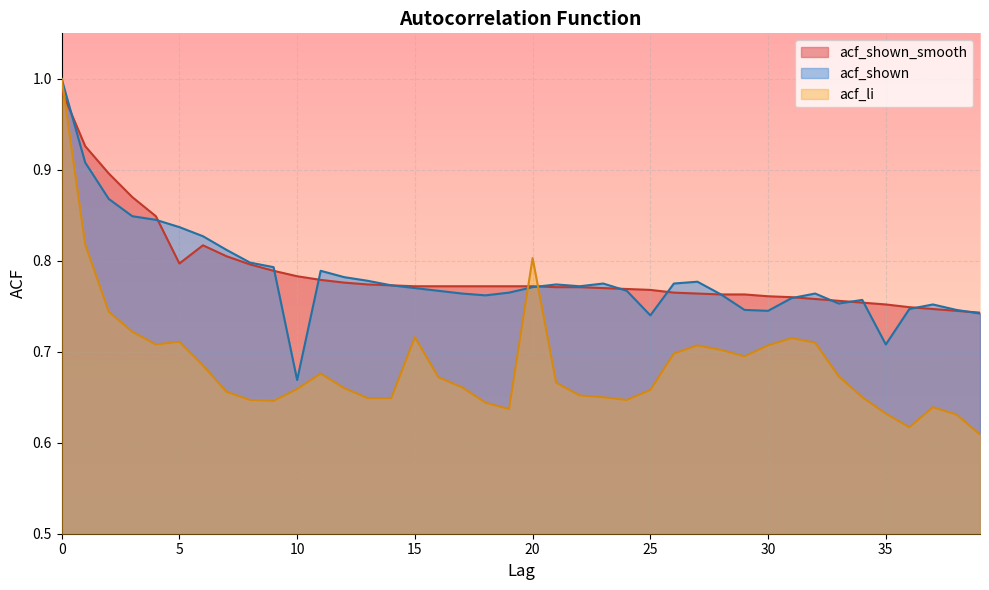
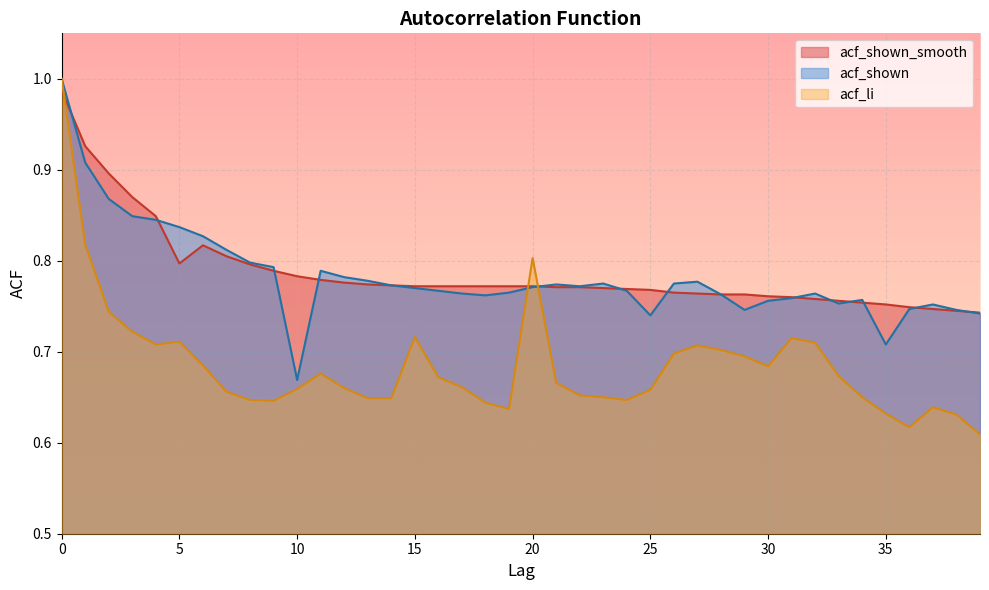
acf_shown, 30: 0.75 -> 0.76
acf_li, 30: 0.71 -> 0.68
